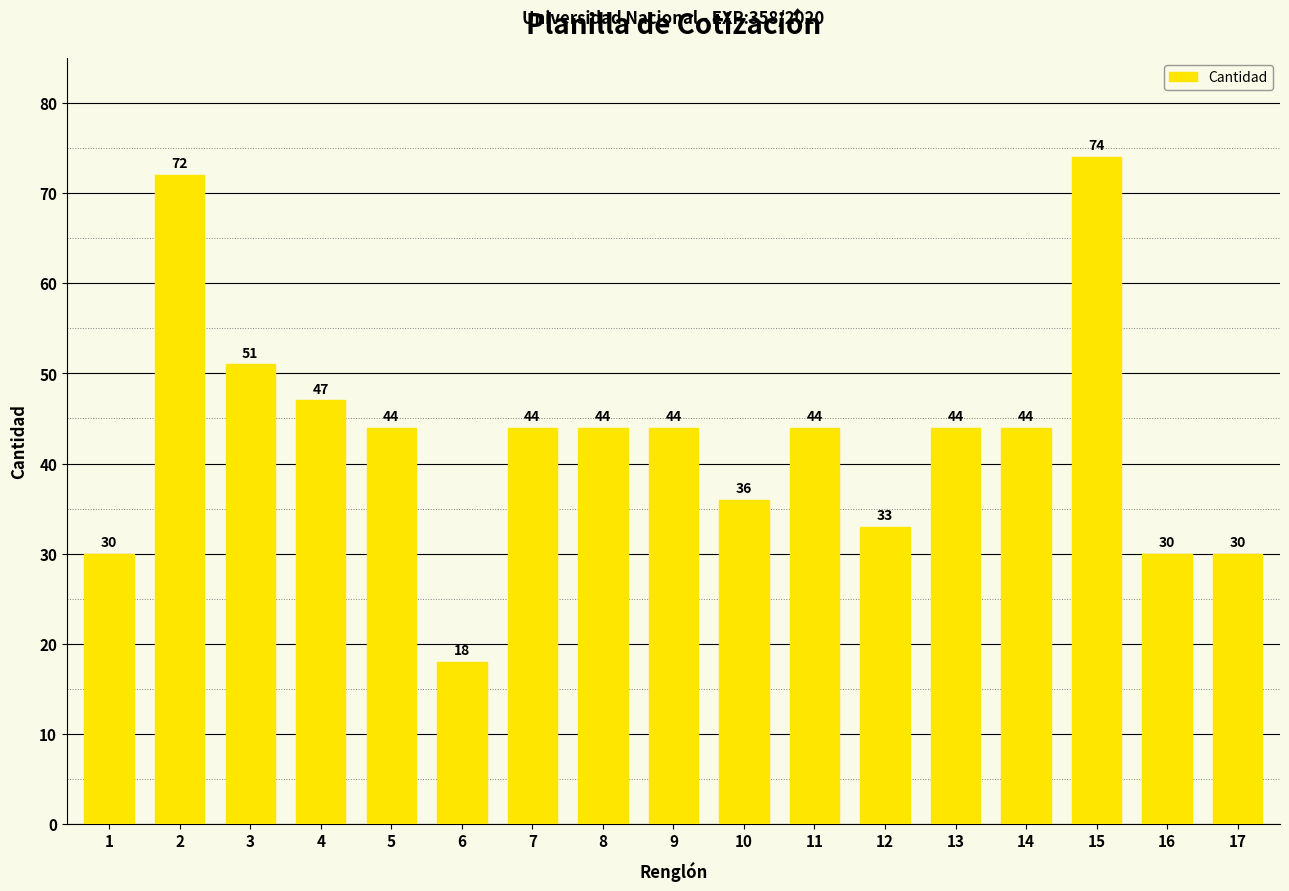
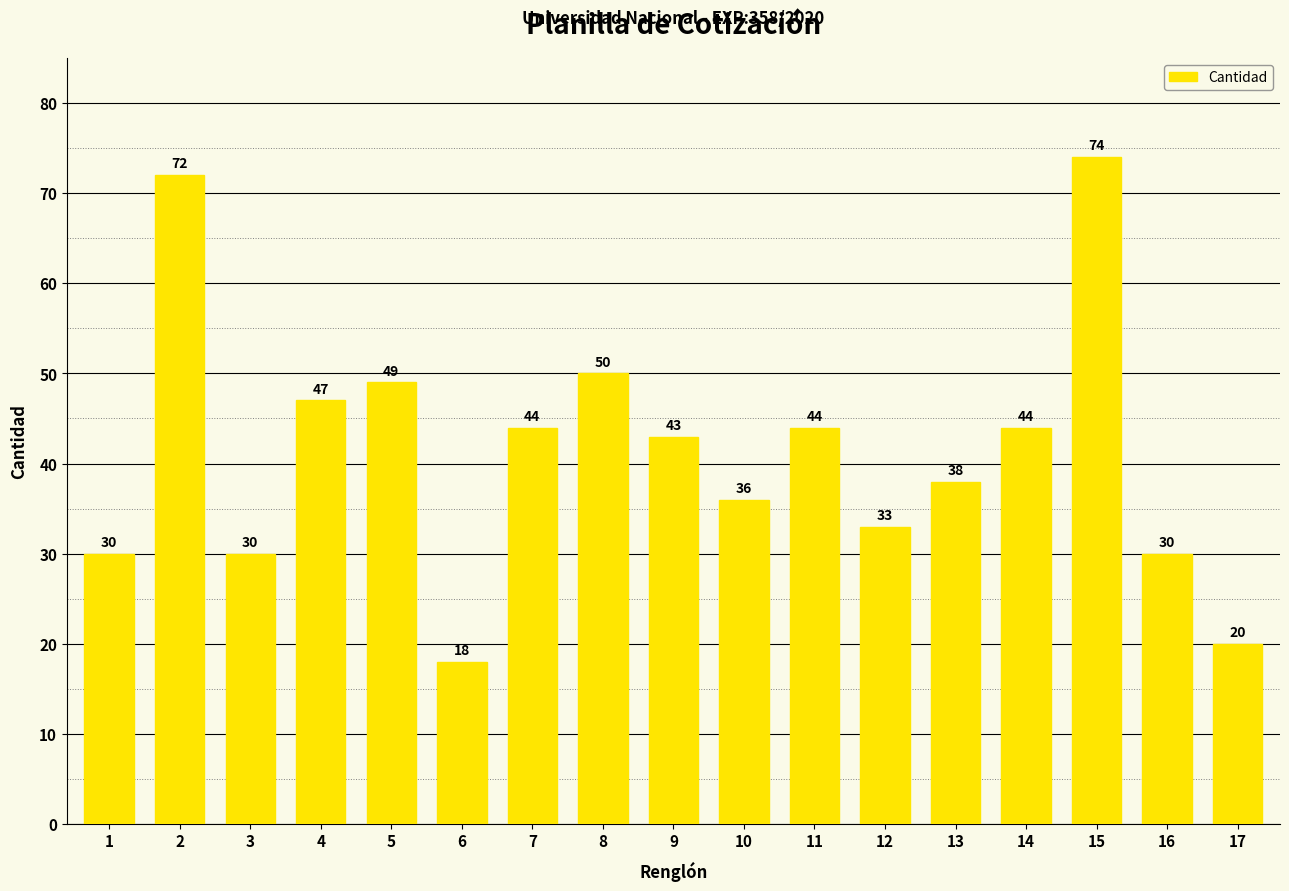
3: 51 -> 30
5: 44 -> 49
8: 44 -> 50
9: 44 -> 43
13: 44 -> 38
17: 30 -> 20
